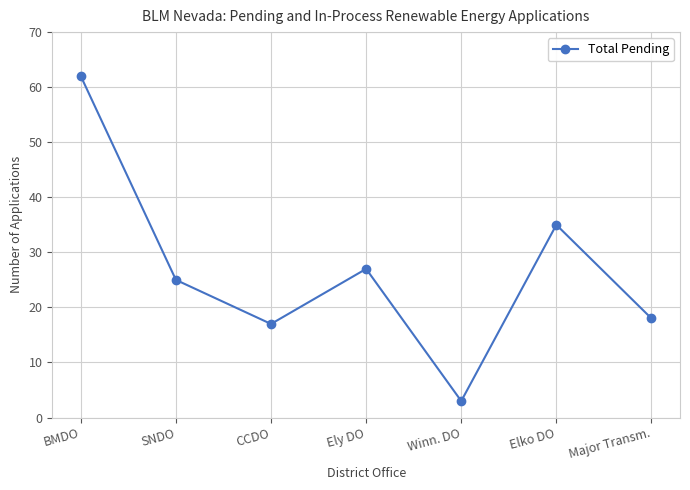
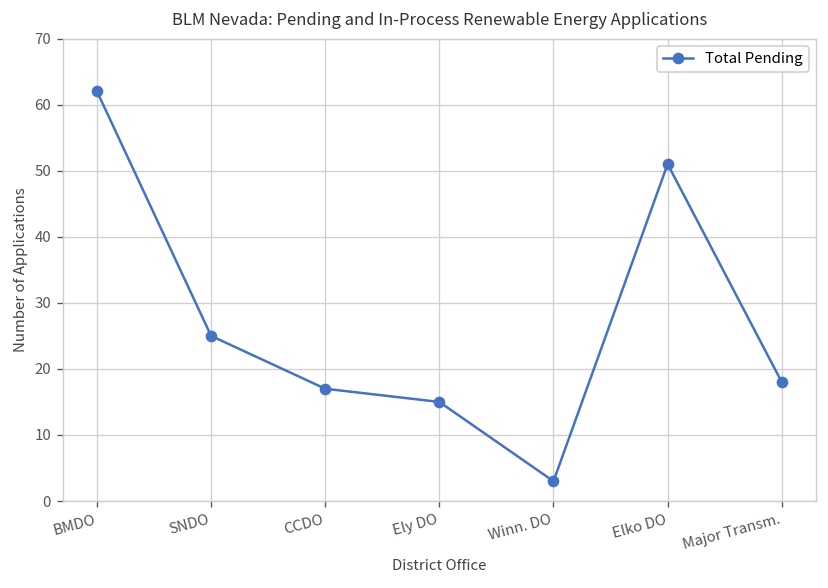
Ely DO: 27 -> 15
Elko DO: 35 -> 51
